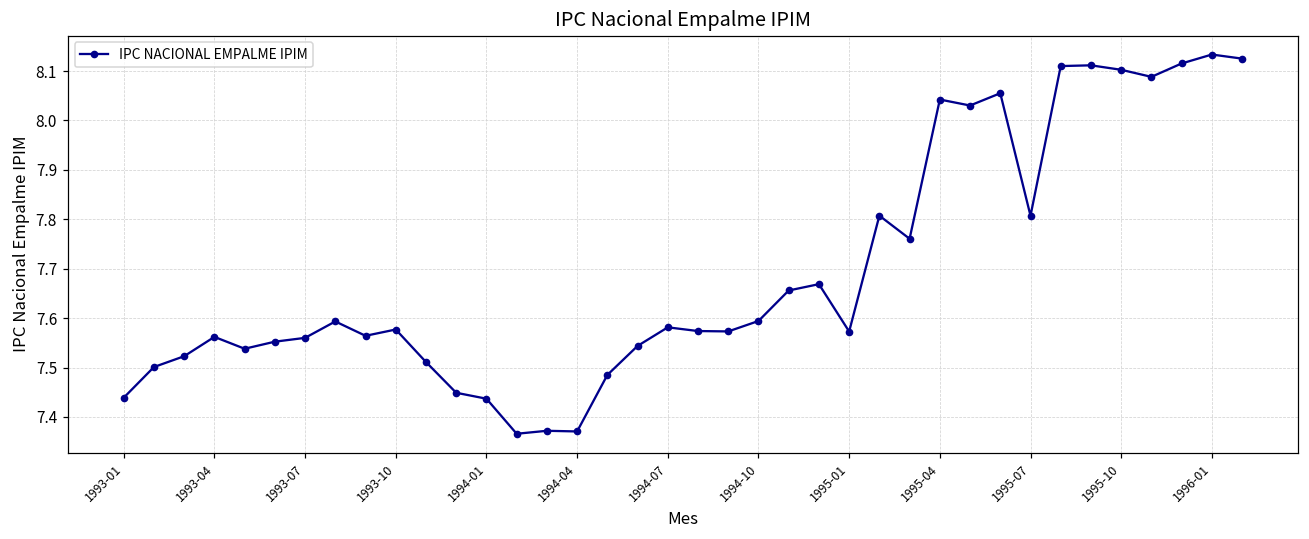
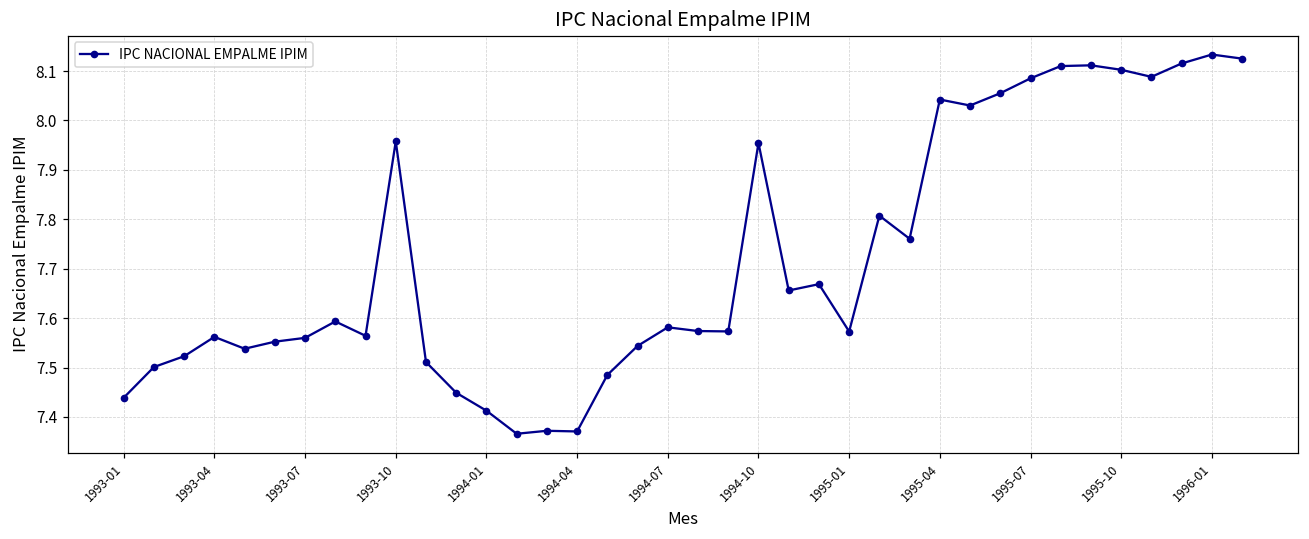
1993-10: 7.58 -> 7.96
1994-01: 7.44 -> 7.41
1994-10: 7.59 -> 7.95
1995-07: 7.81 -> 8.09
